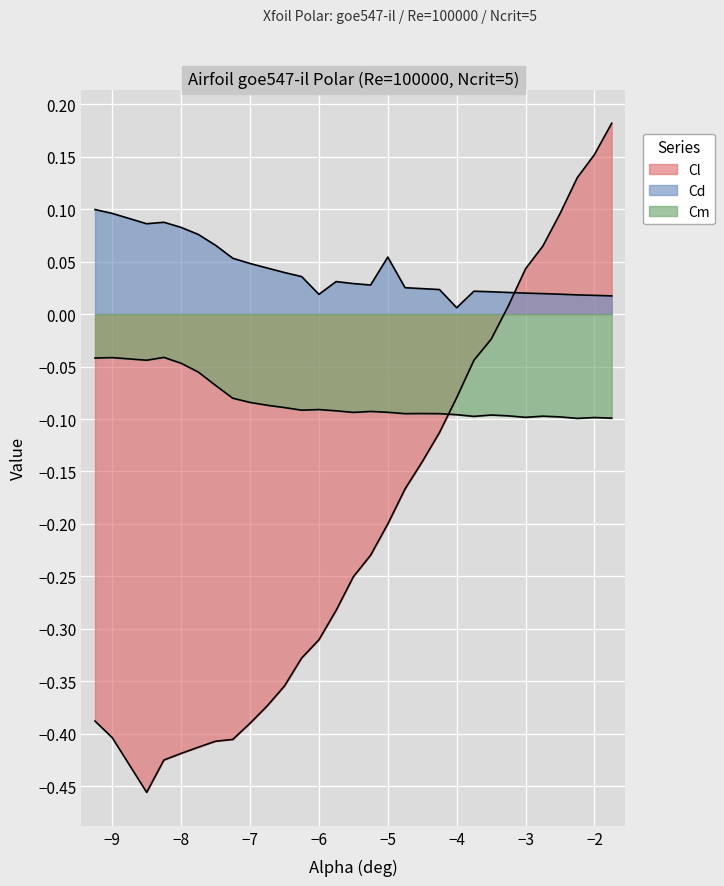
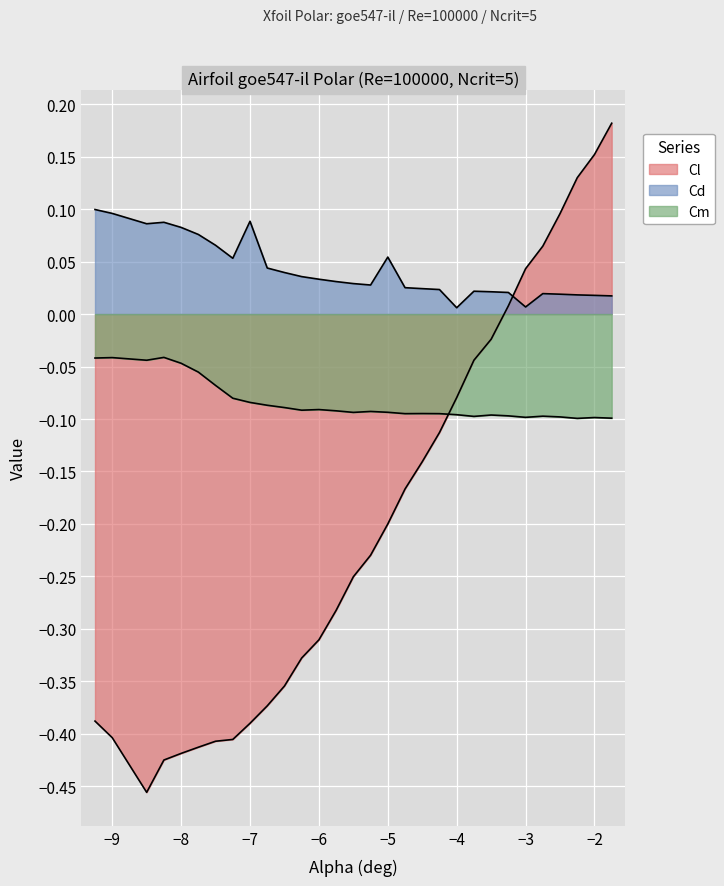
Cd, −7: 0.048 -> 0.088
Cd, −6: 0.019 -> 0.033
Cd, −3: 0.020 -> 0.007
